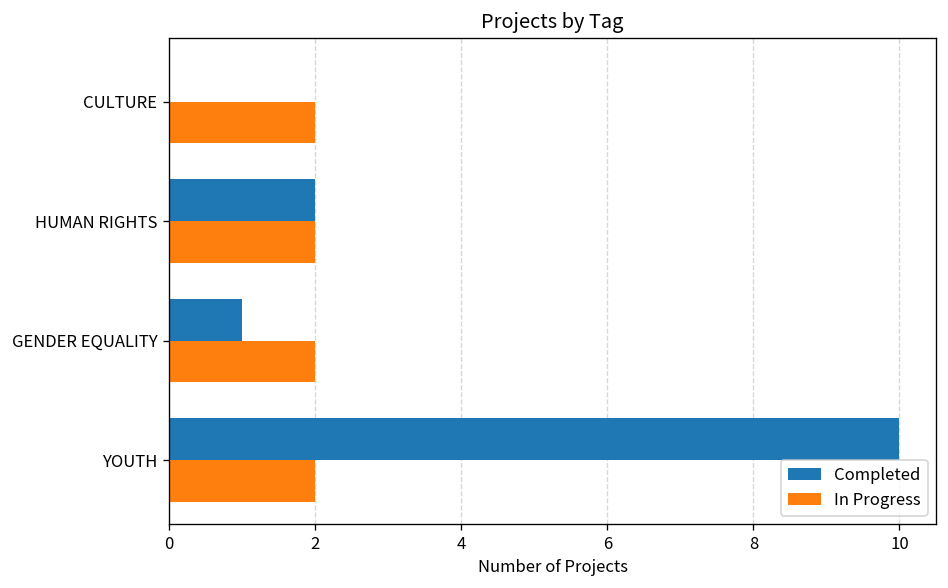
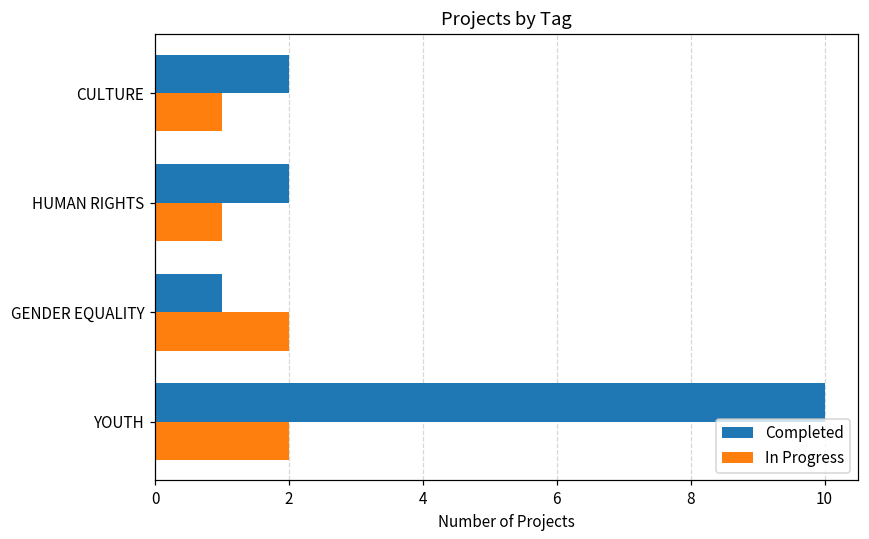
Completed, CULTURE: 0 -> 2
In Progress, CULTURE: 2 -> 1
In Progress, HUMAN RIGHTS: 2 -> 1
